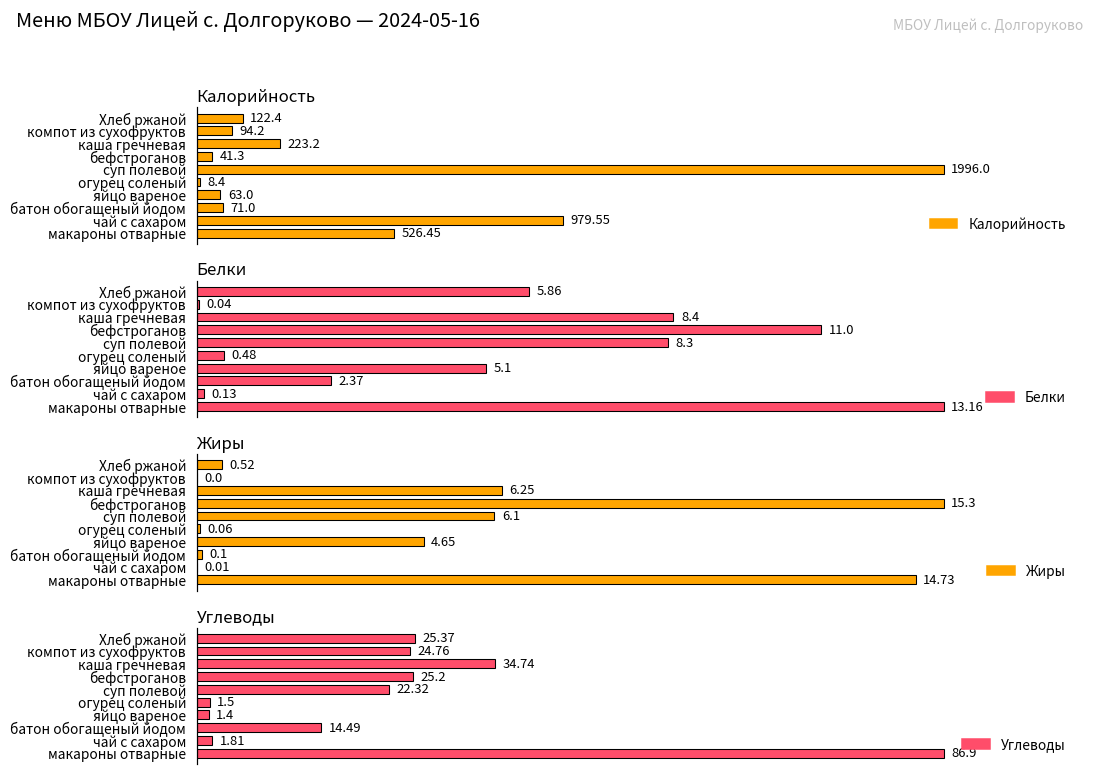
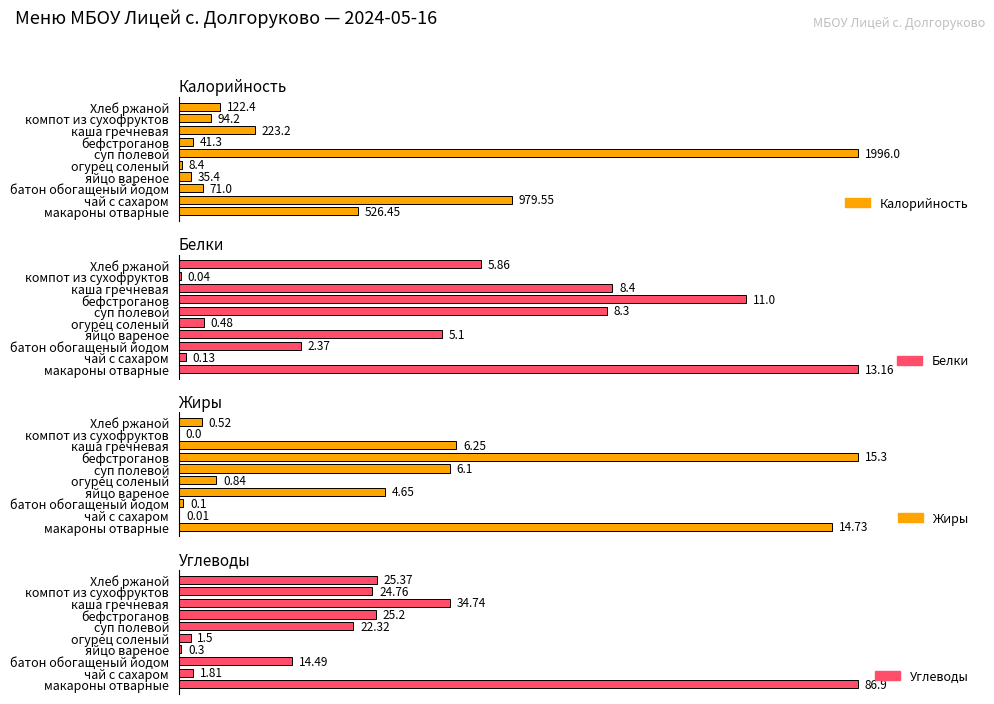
Калорийность, яйцо вареное: 63.0 -> 35.4
Жиры, огурец соленый: 0.06 -> 0.84
Углеводы, яйцо вареное: 1.4 -> 0.3
